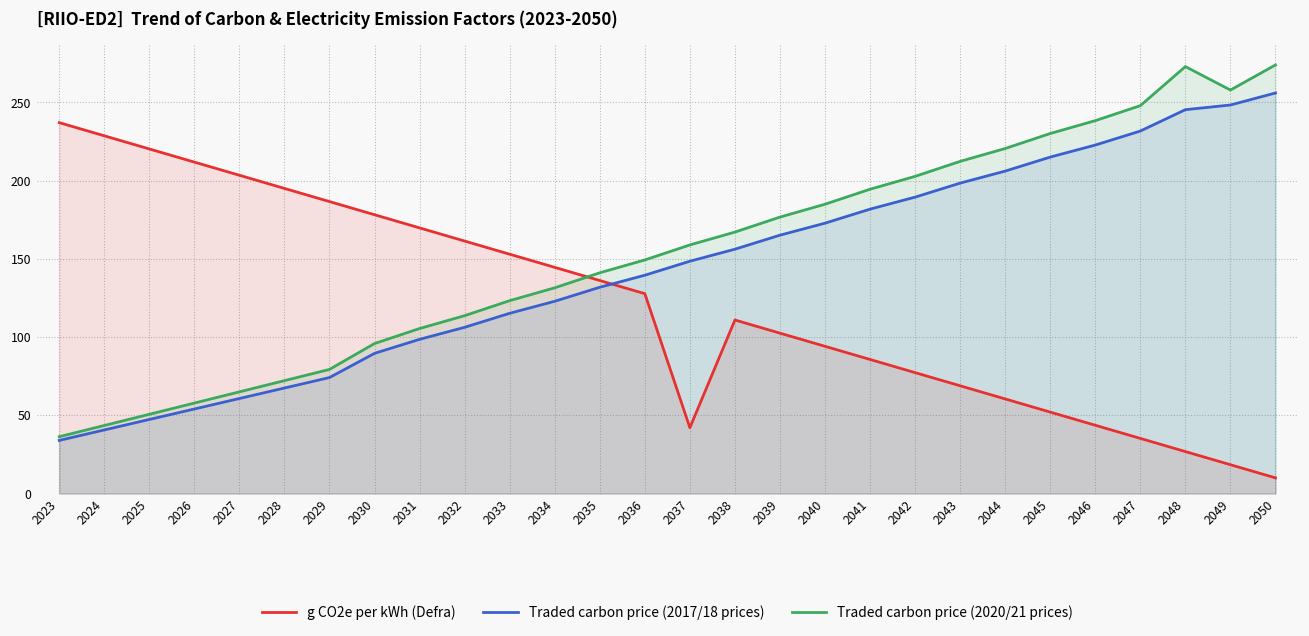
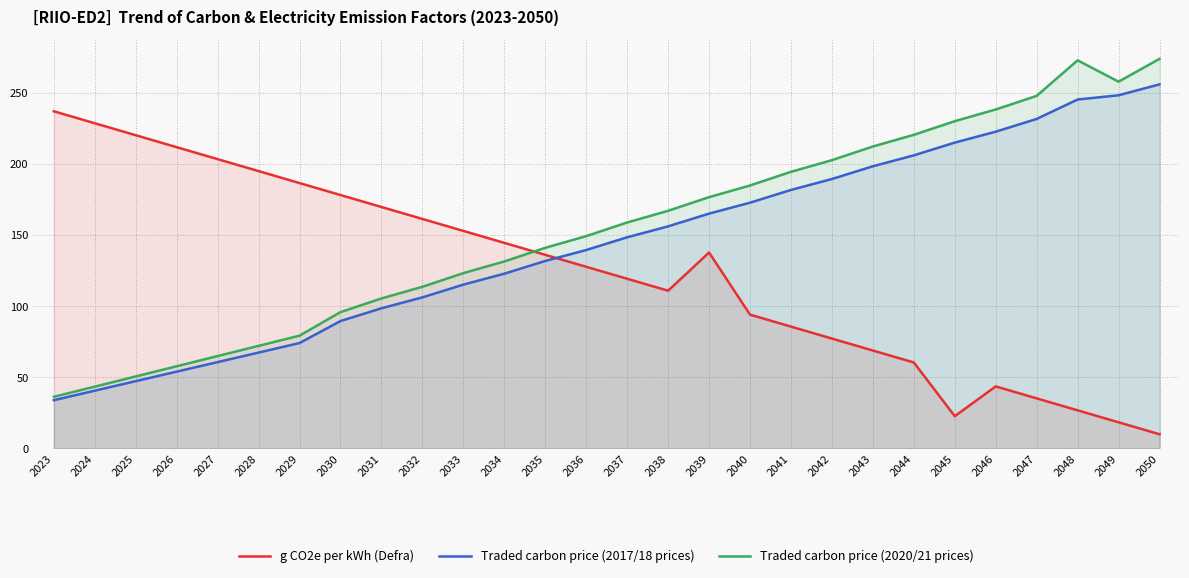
g CO2e per kWh (Defra), 2037: 42 -> 119
g CO2e per kWh (Defra), 2039: 102 -> 138
g CO2e per kWh (Defra), 2045: 52 -> 23
